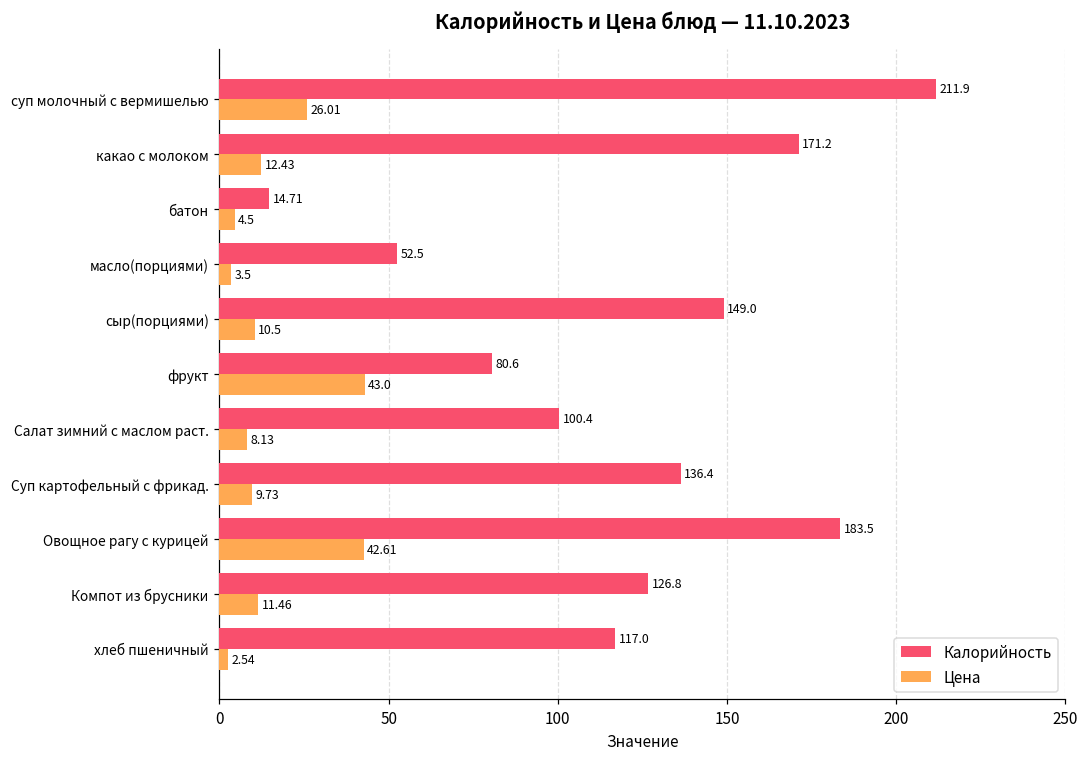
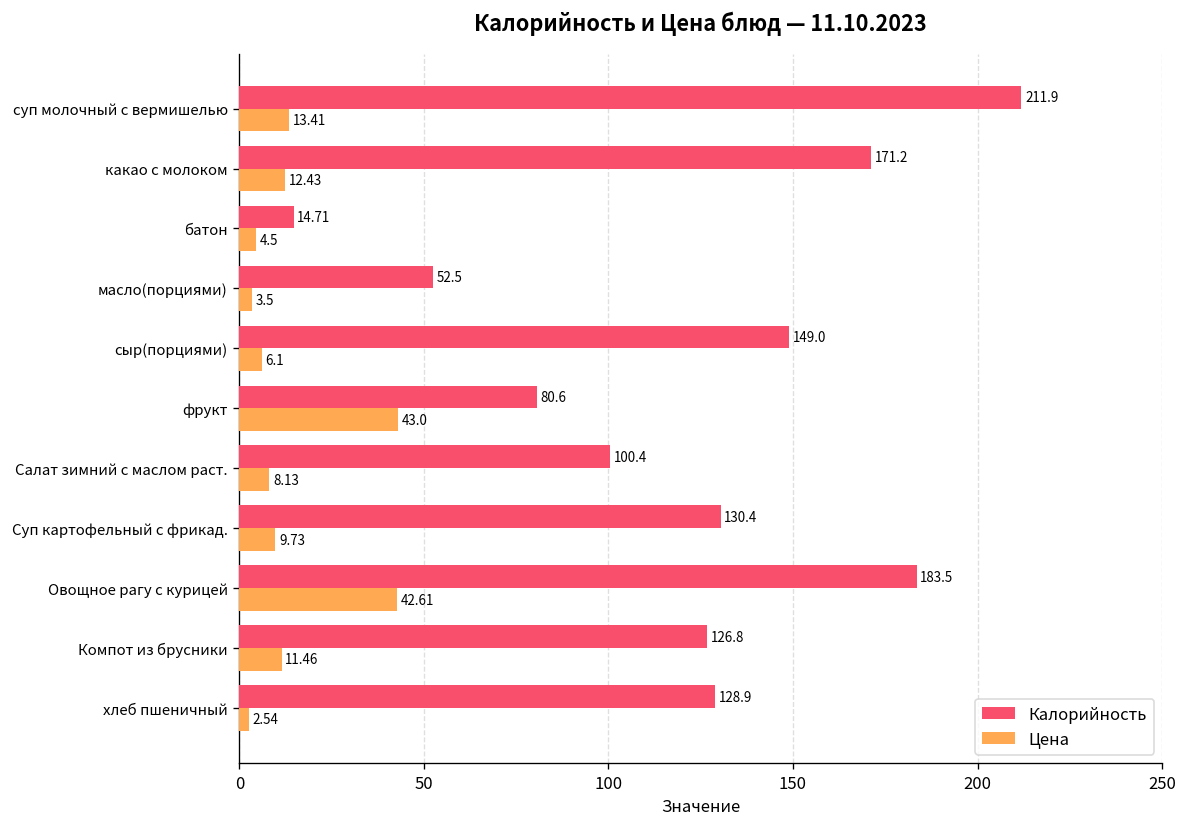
Цена, суп молочный с вермишелью: 26.01 -> 13.41
Цена, сыр(порциями): 10.5 -> 6.1
Калорийность, Суп картофельный с фрикад.: 136.4 -> 130.4
Калорийность, хлеб пшеничный: 117.0 -> 128.9
